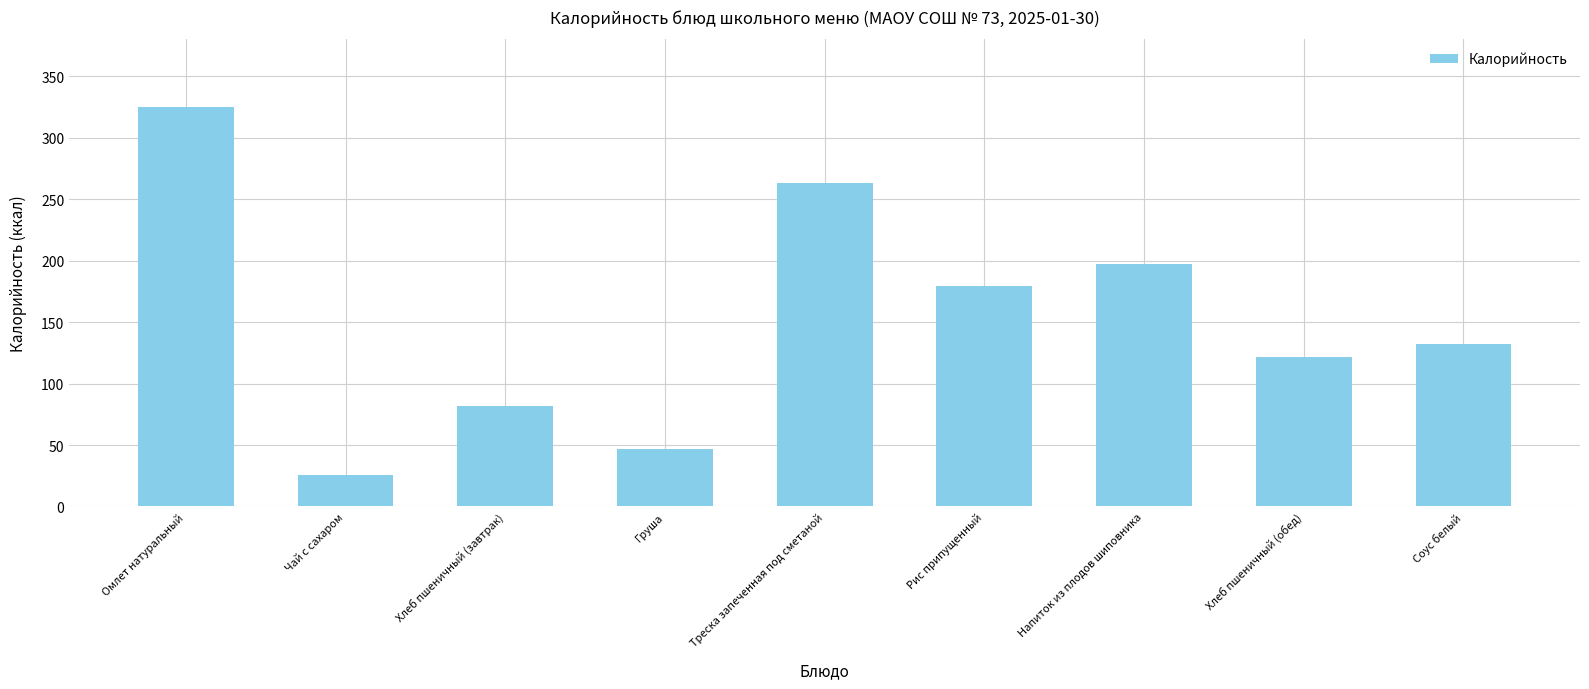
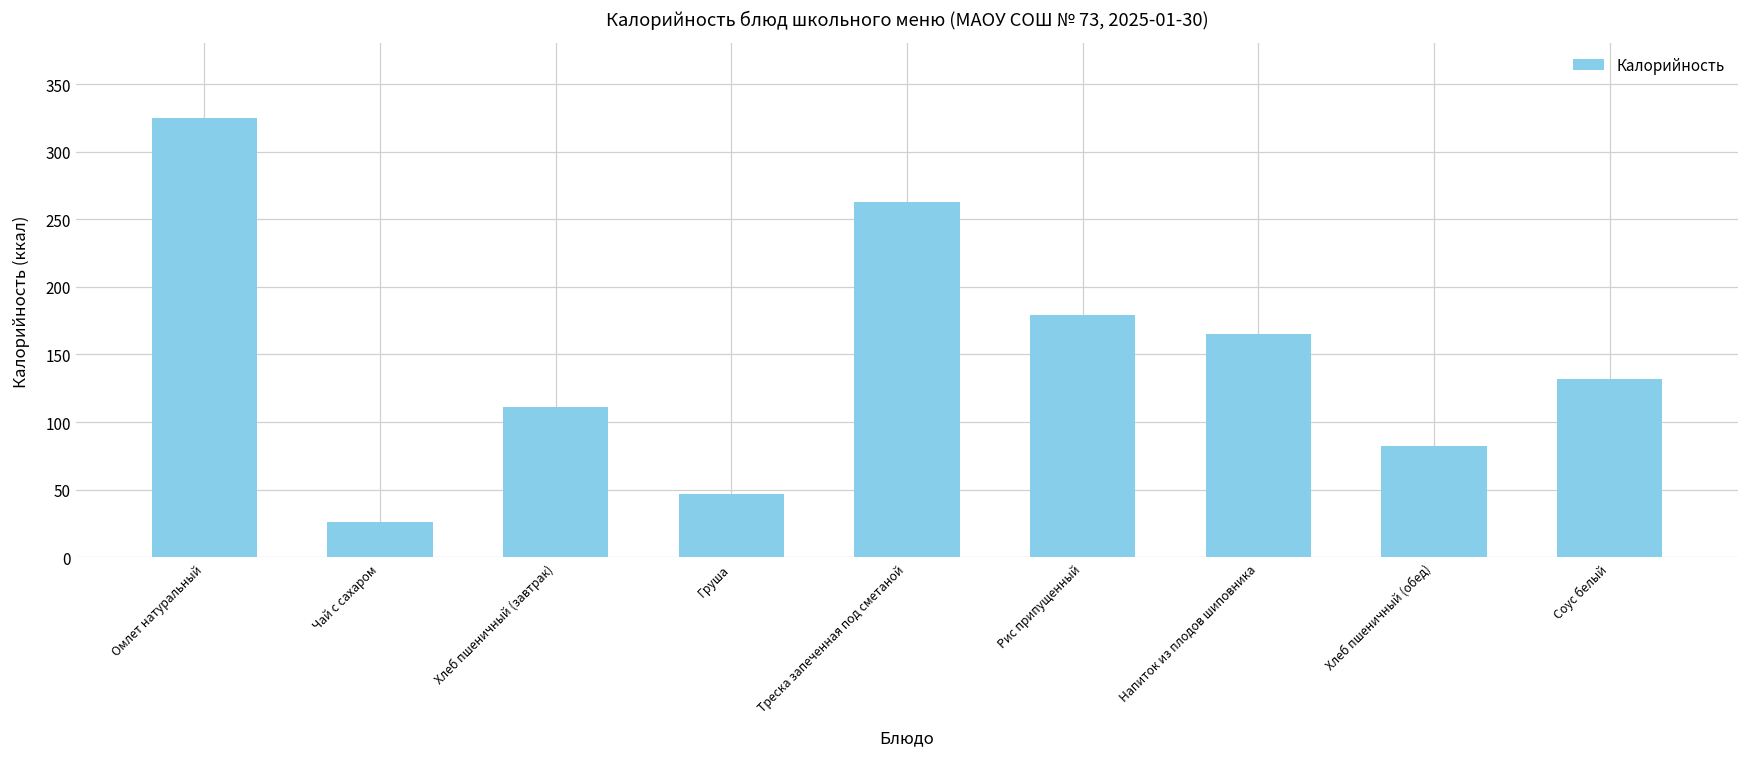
Хлеб пшеничный (завтрак): 82 -> 111
Напиток из плодов шиповника: 197 -> 165
Хлеб пшеничный (обед): 122 -> 82
